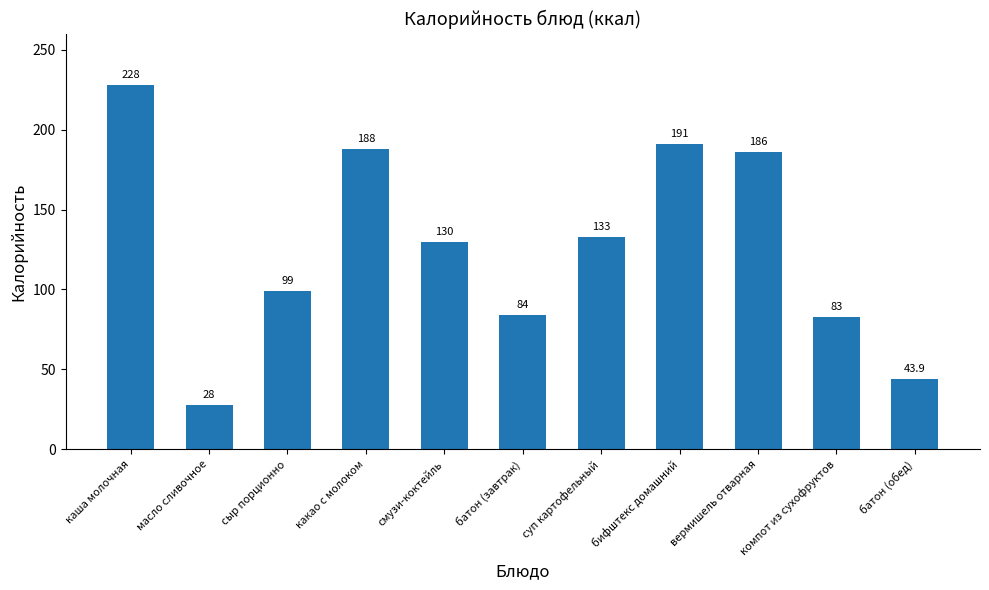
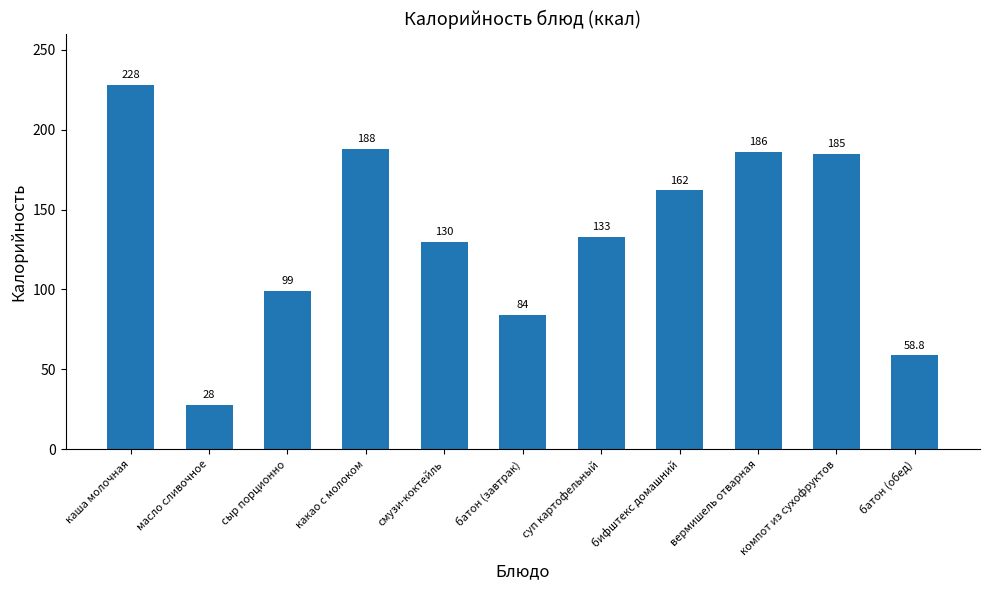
бифштекс домашний: 191 -> 162
компот из сухофруктов: 83 -> 185
батон (обед): 43.9 -> 58.8
